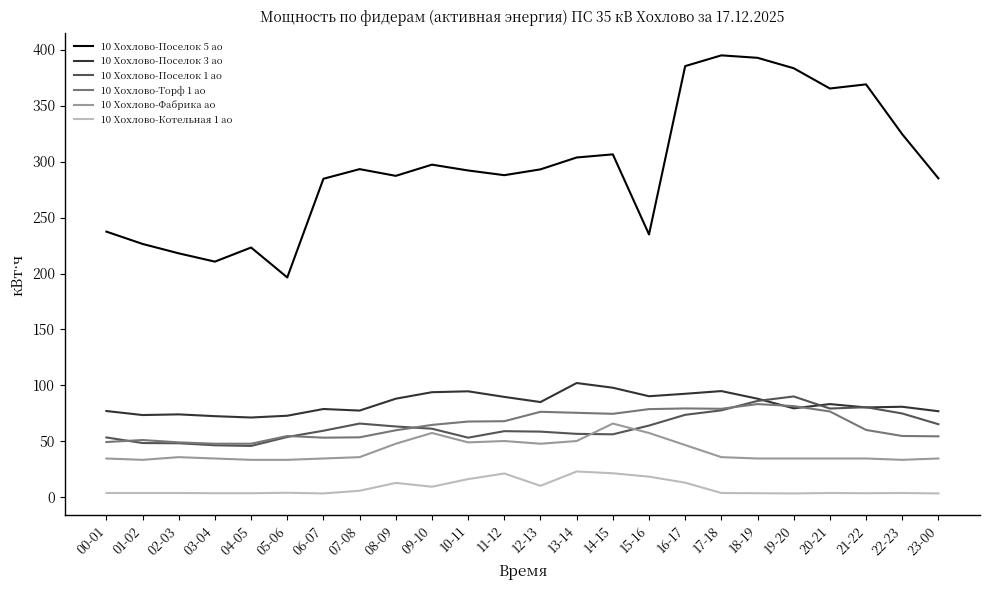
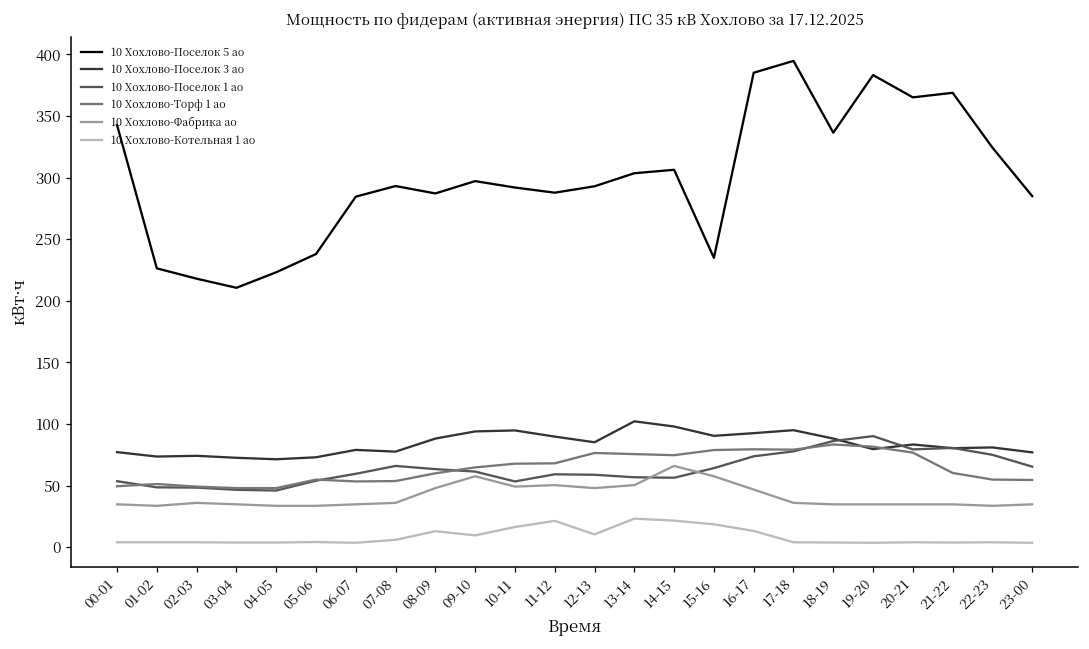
10 Хохлово-Поселок 5 ао, 00-01: 237 -> 343
10 Хохлово-Поселок 5 ао, 05-06: 197 -> 238
10 Хохлово-Поселок 5 ао, 18-19: 393 -> 337
